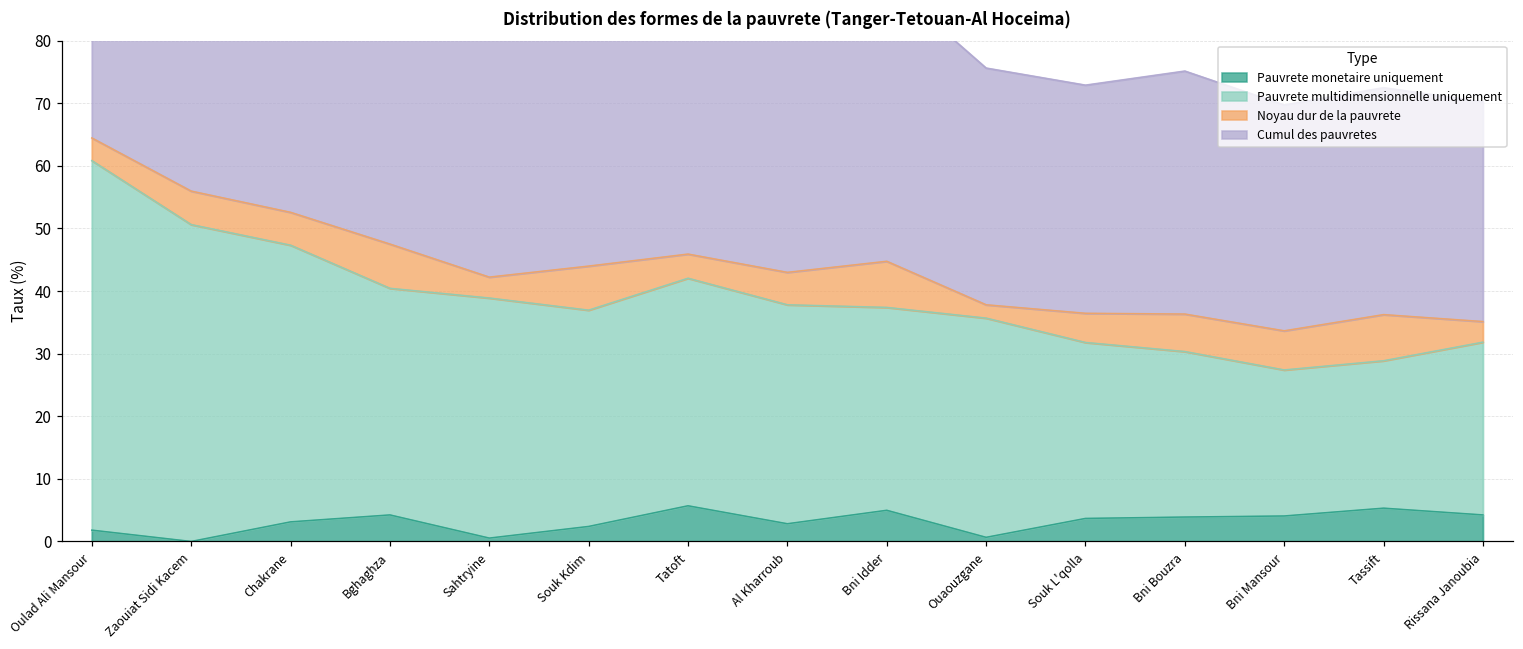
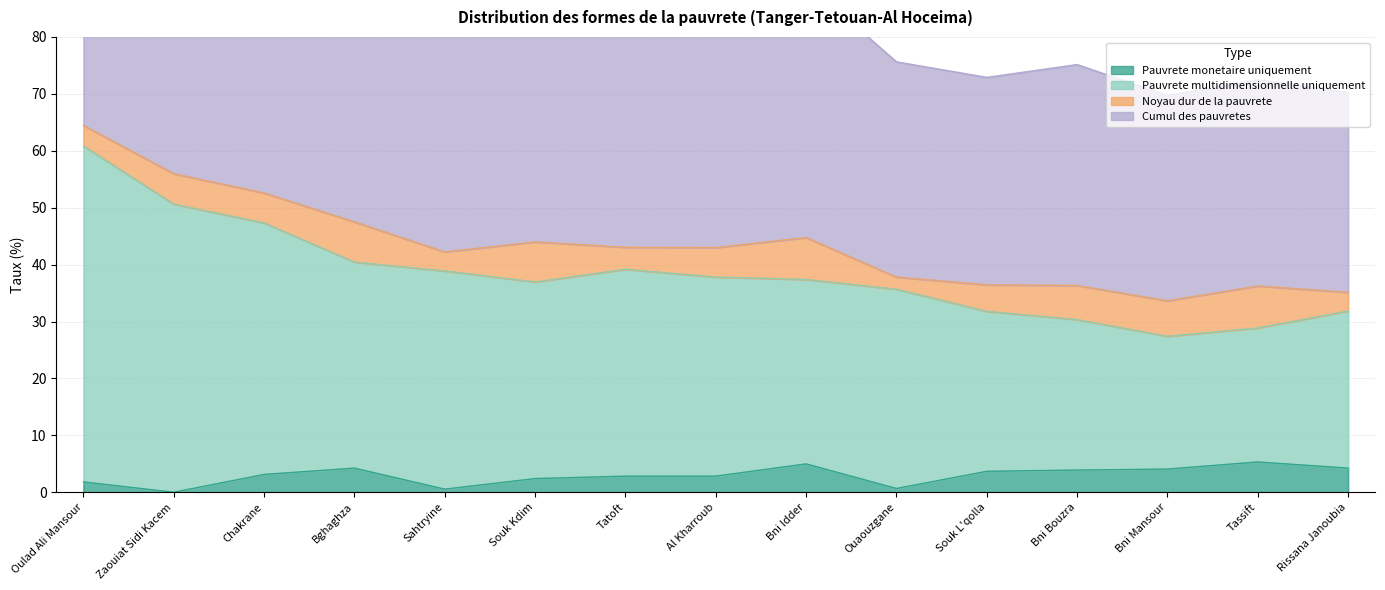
Pauvrete monetaire uniquement, Tatoft: 6 -> 3
